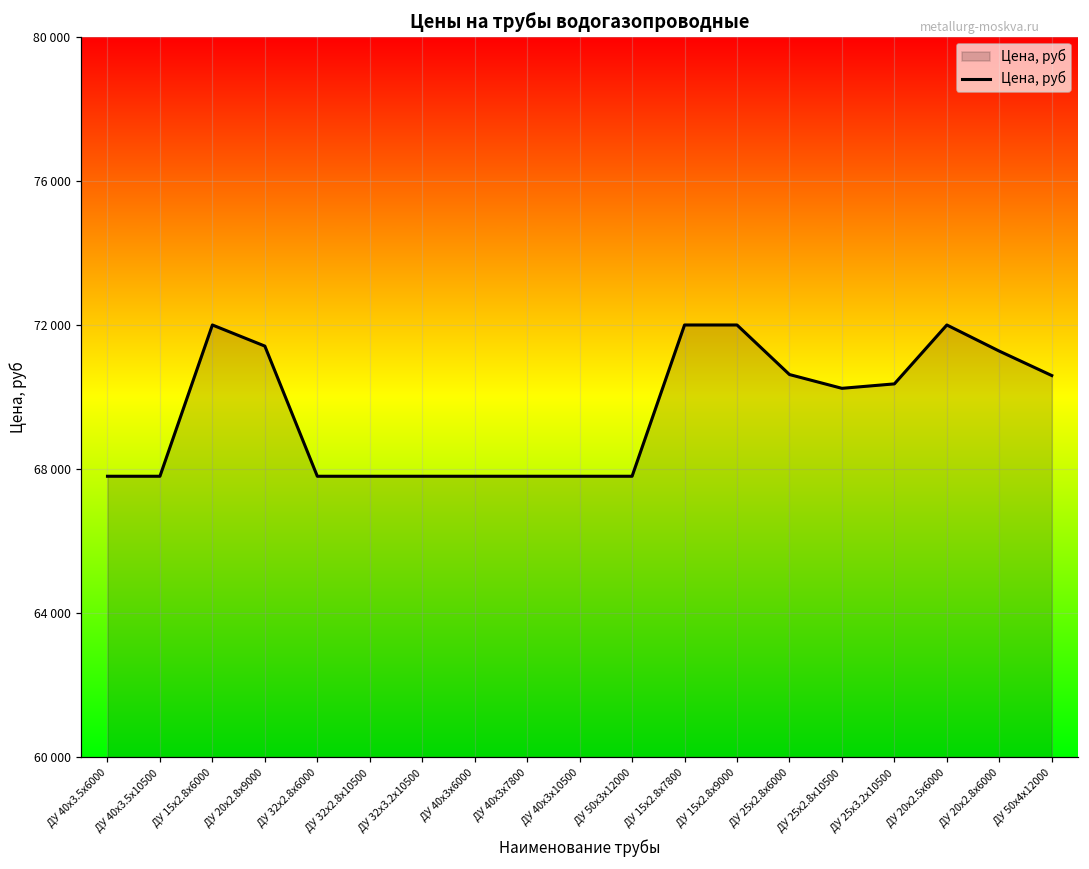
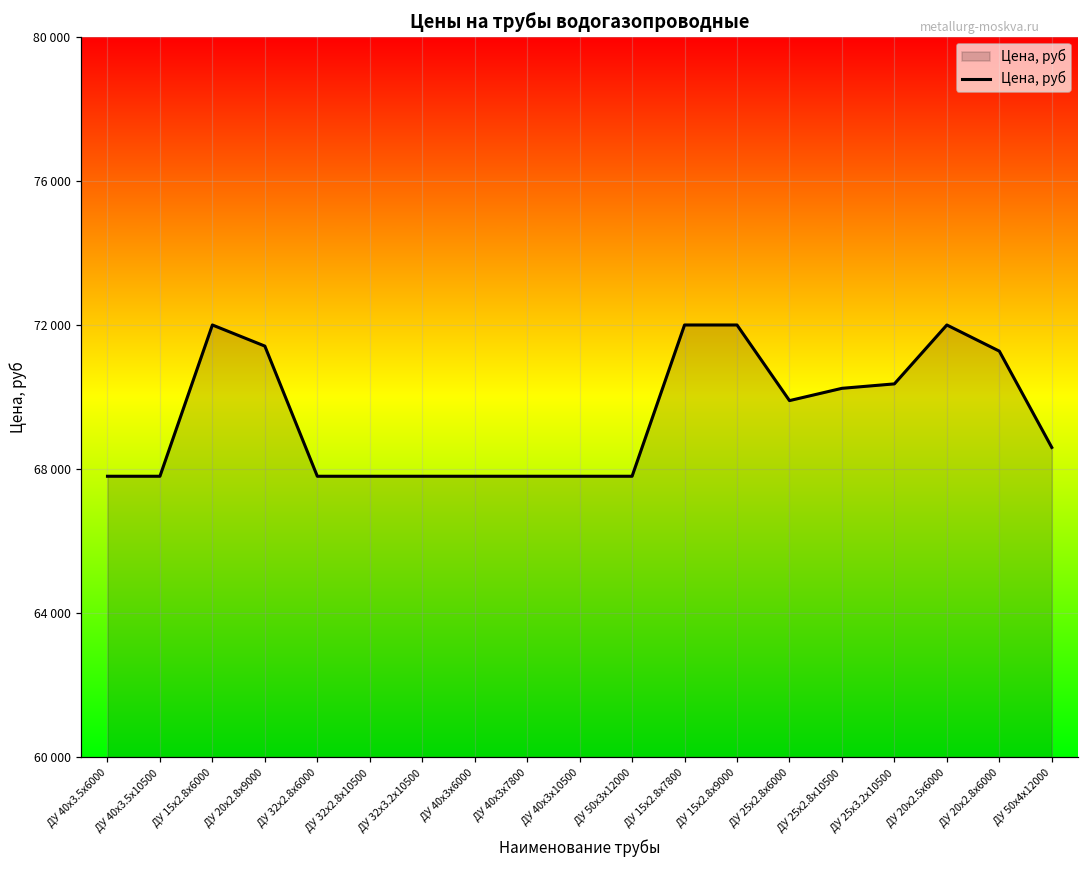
ДУ 25x2.8x6000: 70600 -> 69900
ДУ 50x4x12000: 70600 -> 68600
